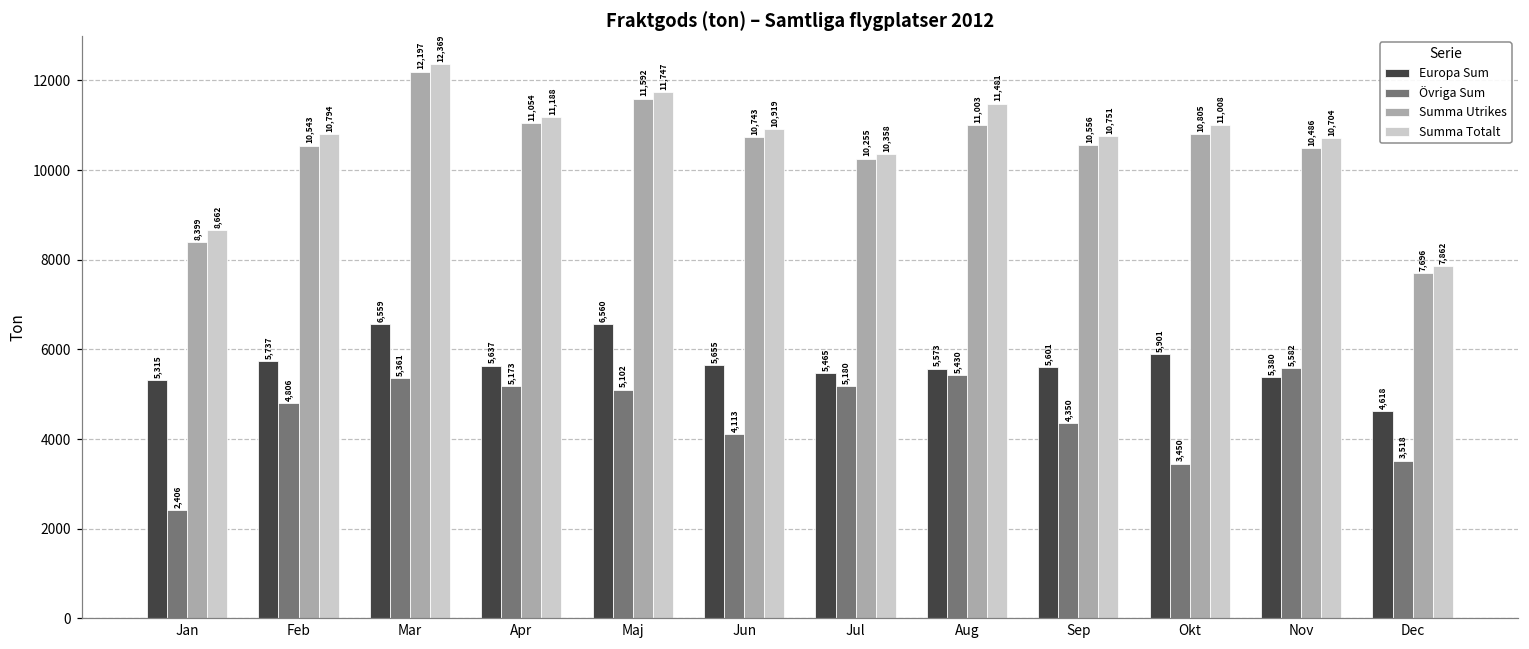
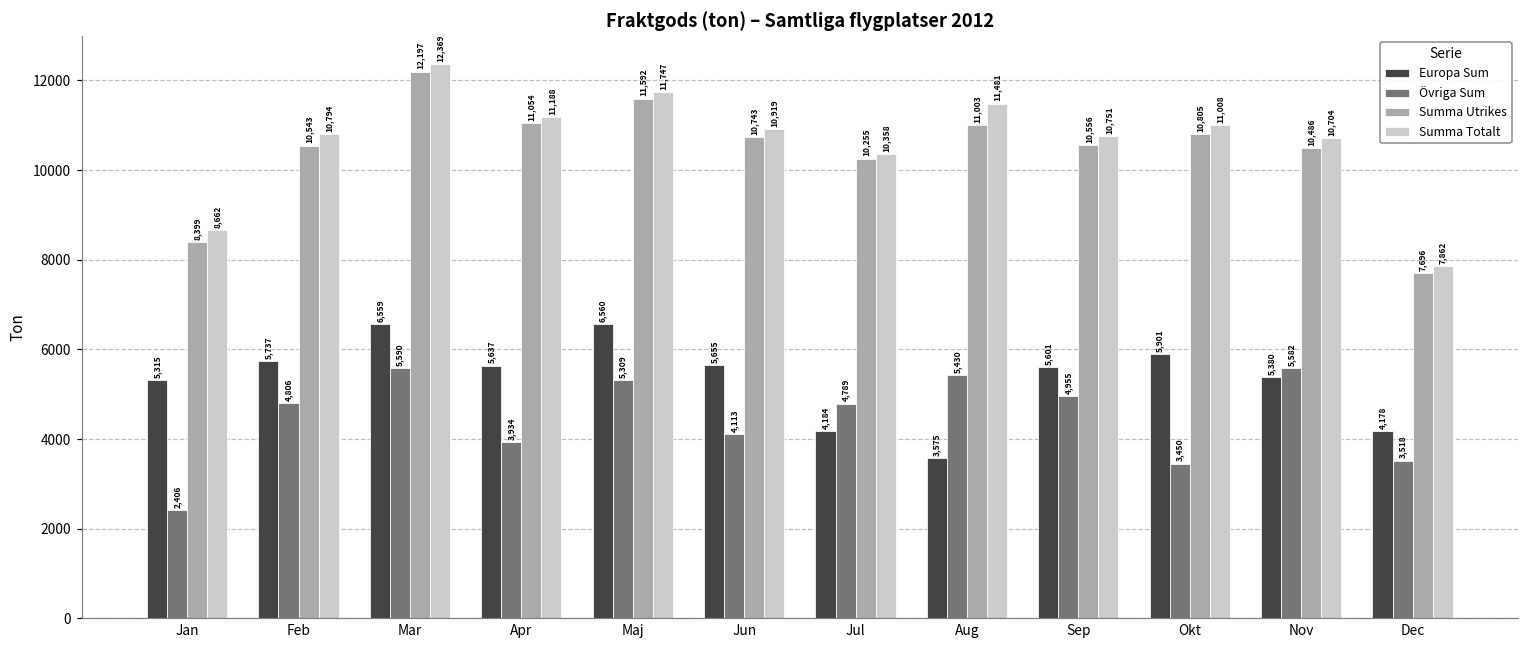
Övriga Sum, Mar: 5,361 -> 5,590
Övriga Sum, Apr: 5,173 -> 3,934
Övriga Sum, Maj: 5,102 -> 5,309
Europa Sum, Jul: 5,465 -> 4,184
Övriga Sum, Jul: 5,180 -> 4,789
Europa Sum, Aug: 5,573 -> 3,575
Övriga Sum, Sep: 4,350 -> 4,955
Europa Sum, Dec: 4,618 -> 4,178
